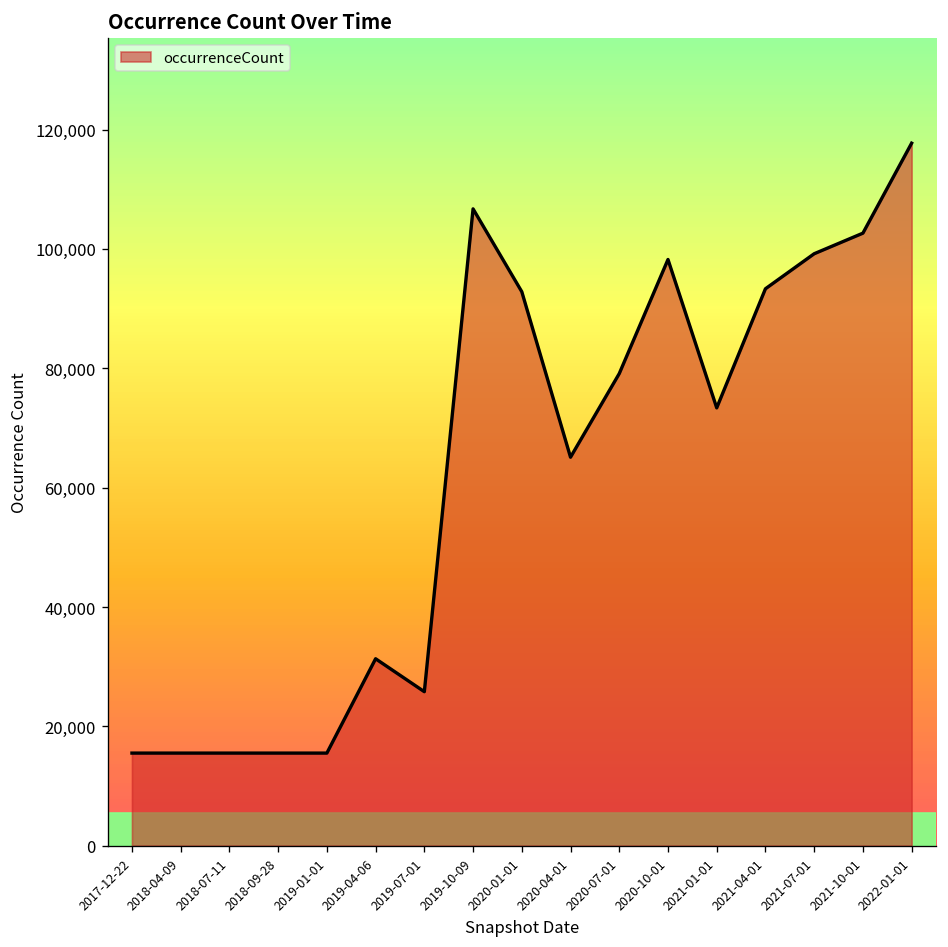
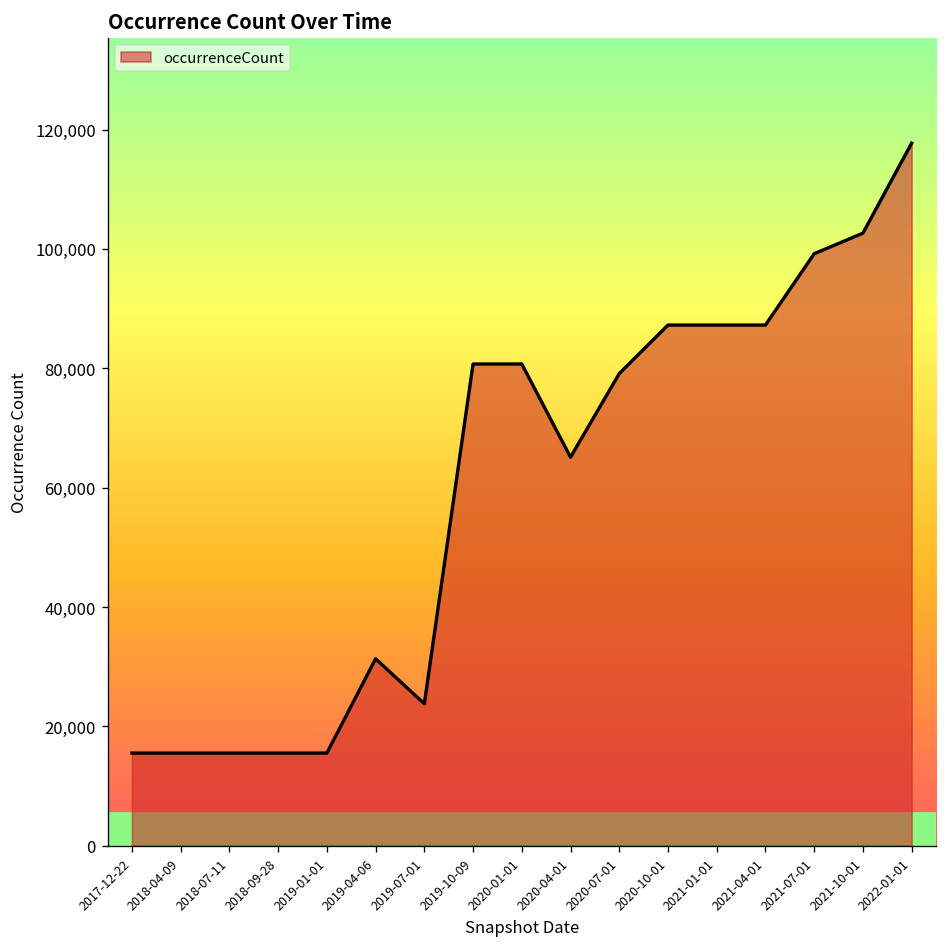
2019-07-01: 26,000 -> 24,000
2019-10-09: 107,000 -> 81,000
2020-01-01: 93,000 -> 81,000
2020-10-01: 98,000 -> 87,000
2021-01-01: 73,000 -> 87,000
2021-04-01: 93,000 -> 87,000
